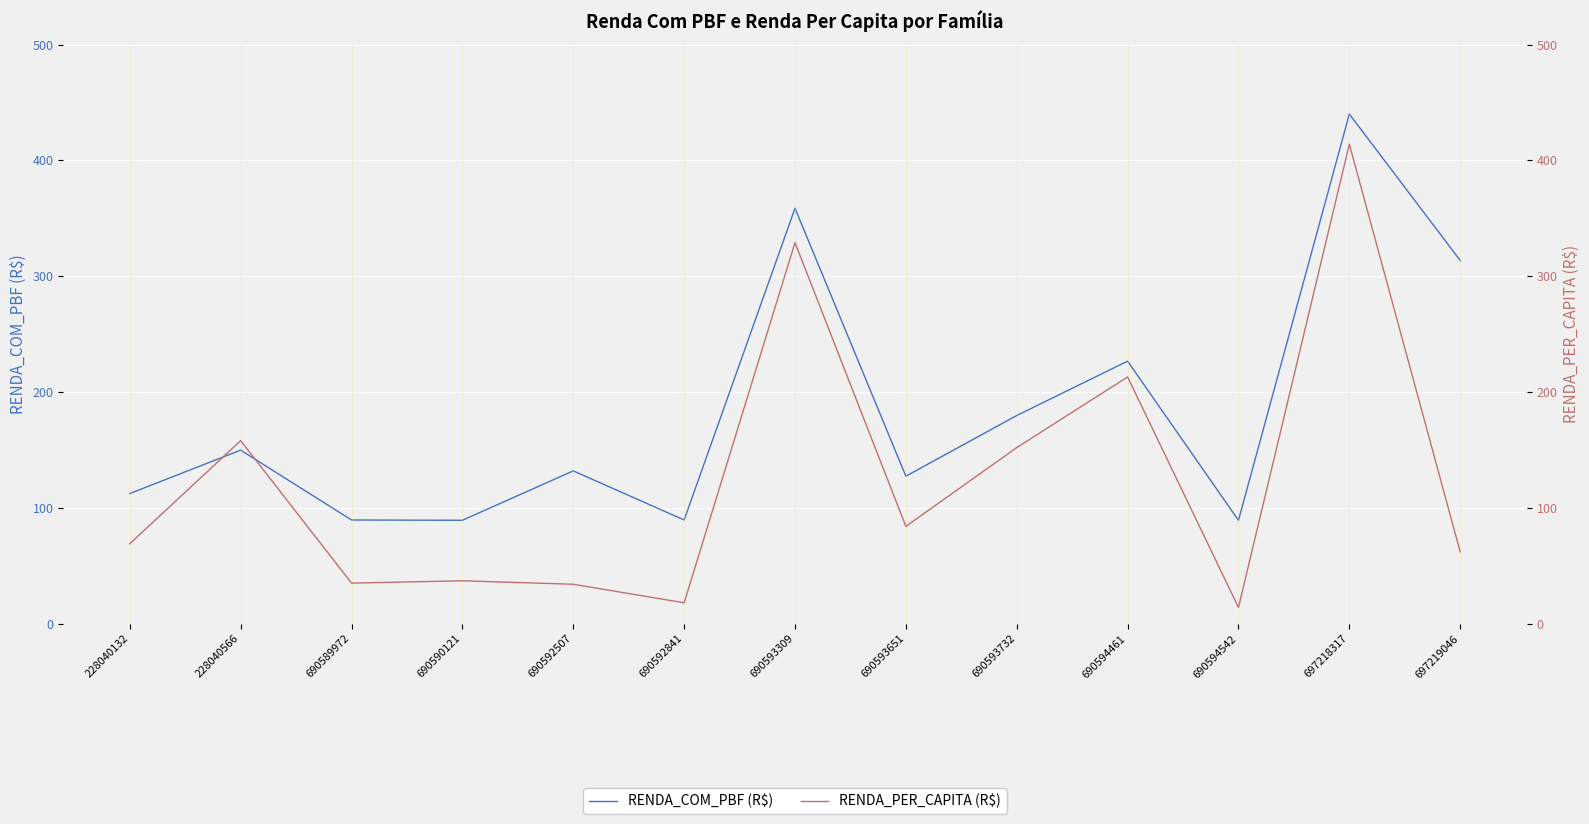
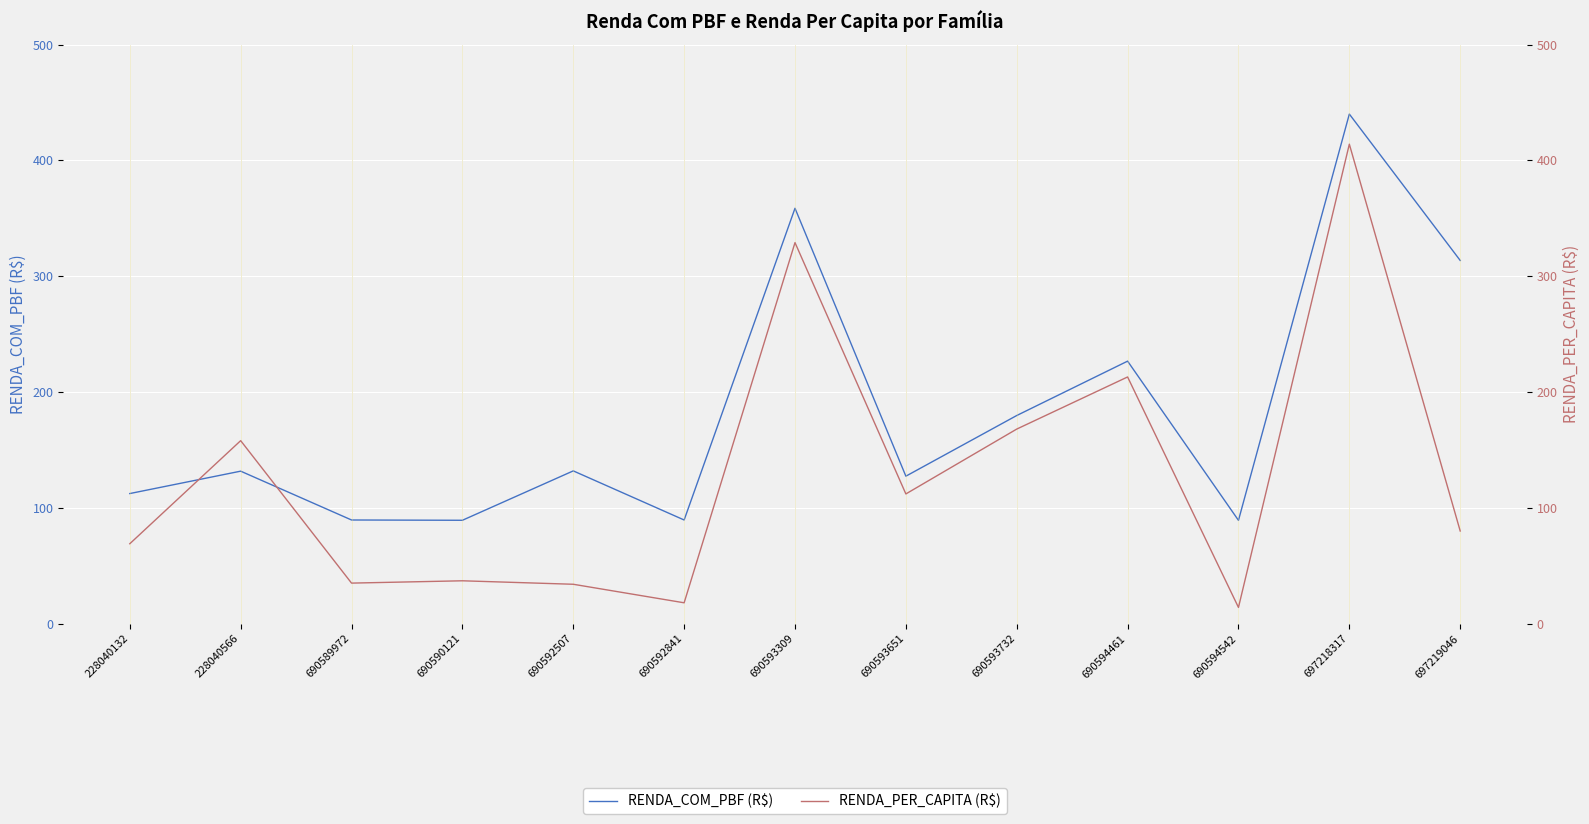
RENDA_COM_PBF (R$), 228040566: 150 -> 132
RENDA_PER_CAPITA (R$), 690593651: 84 -> 112
RENDA_PER_CAPITA (R$), 690593732: 152 -> 168
RENDA_PER_CAPITA (R$), 697219046: 62 -> 80
